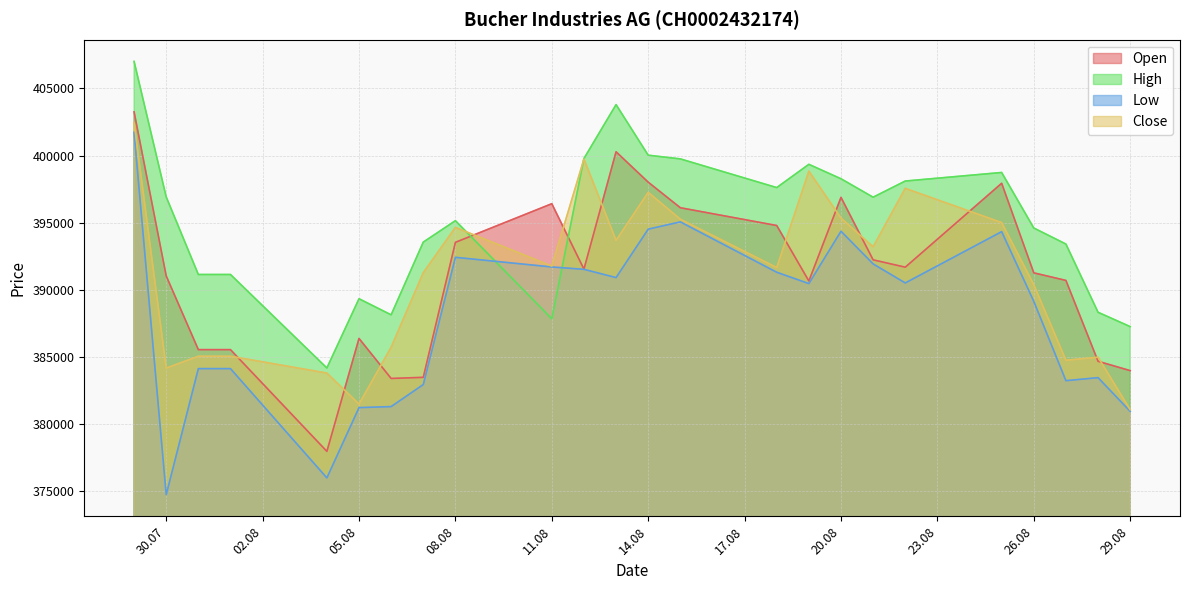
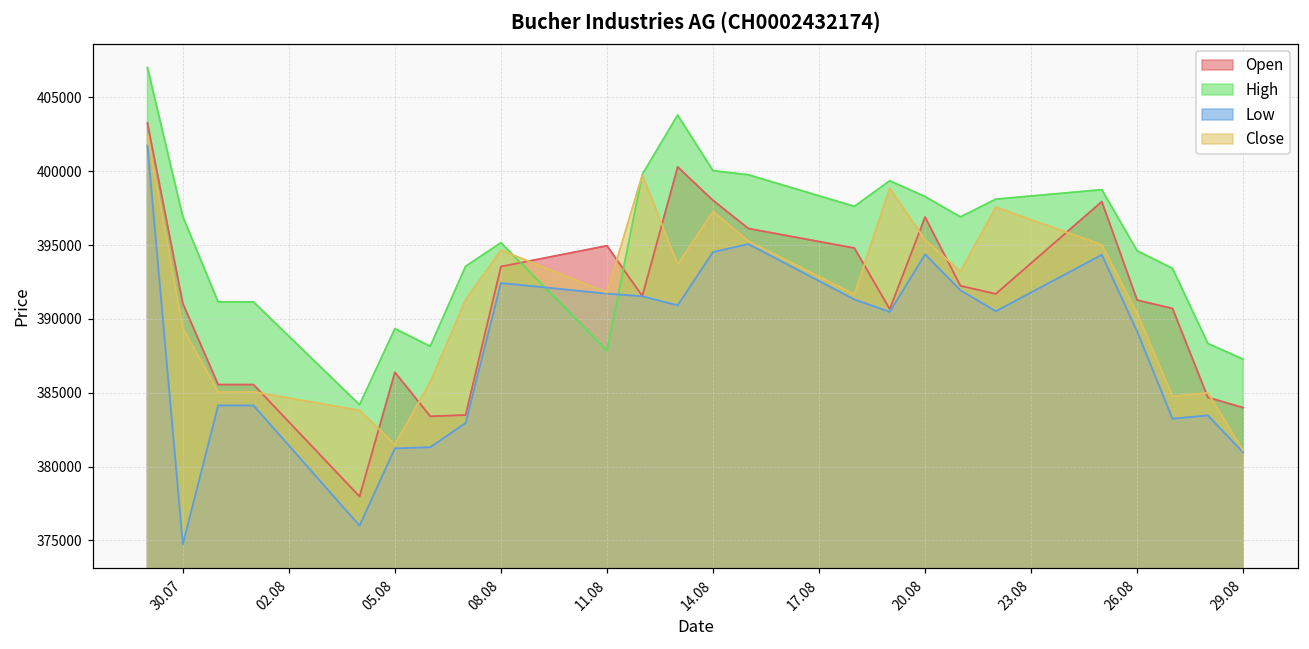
Close, 30.07: 384200 -> 389400
Open, 11.08: 396400 -> 394900
